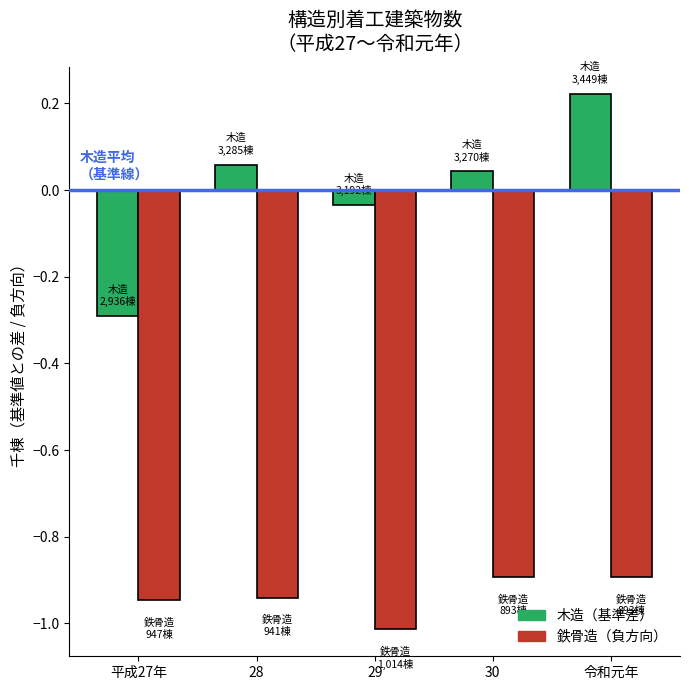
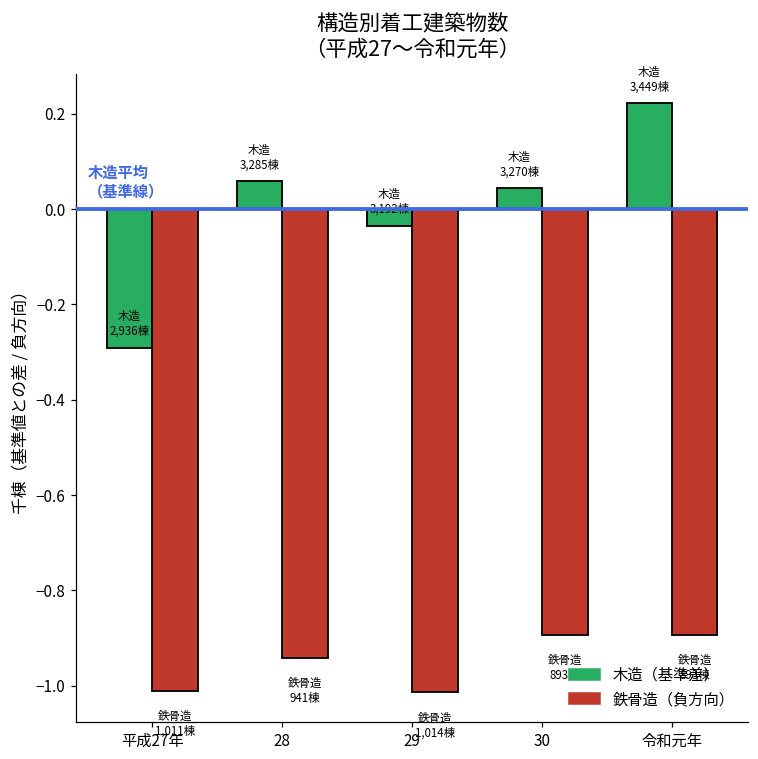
鉄骨造（負方向）, 平成27年: 947棟 -> 1,011棟
